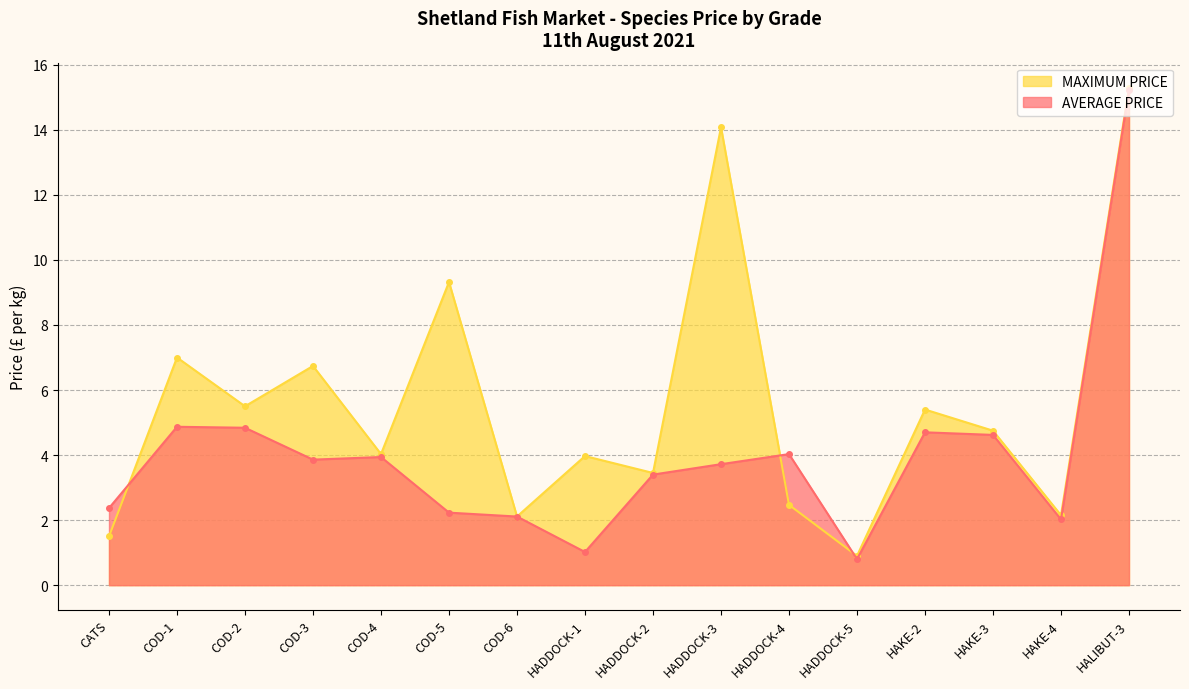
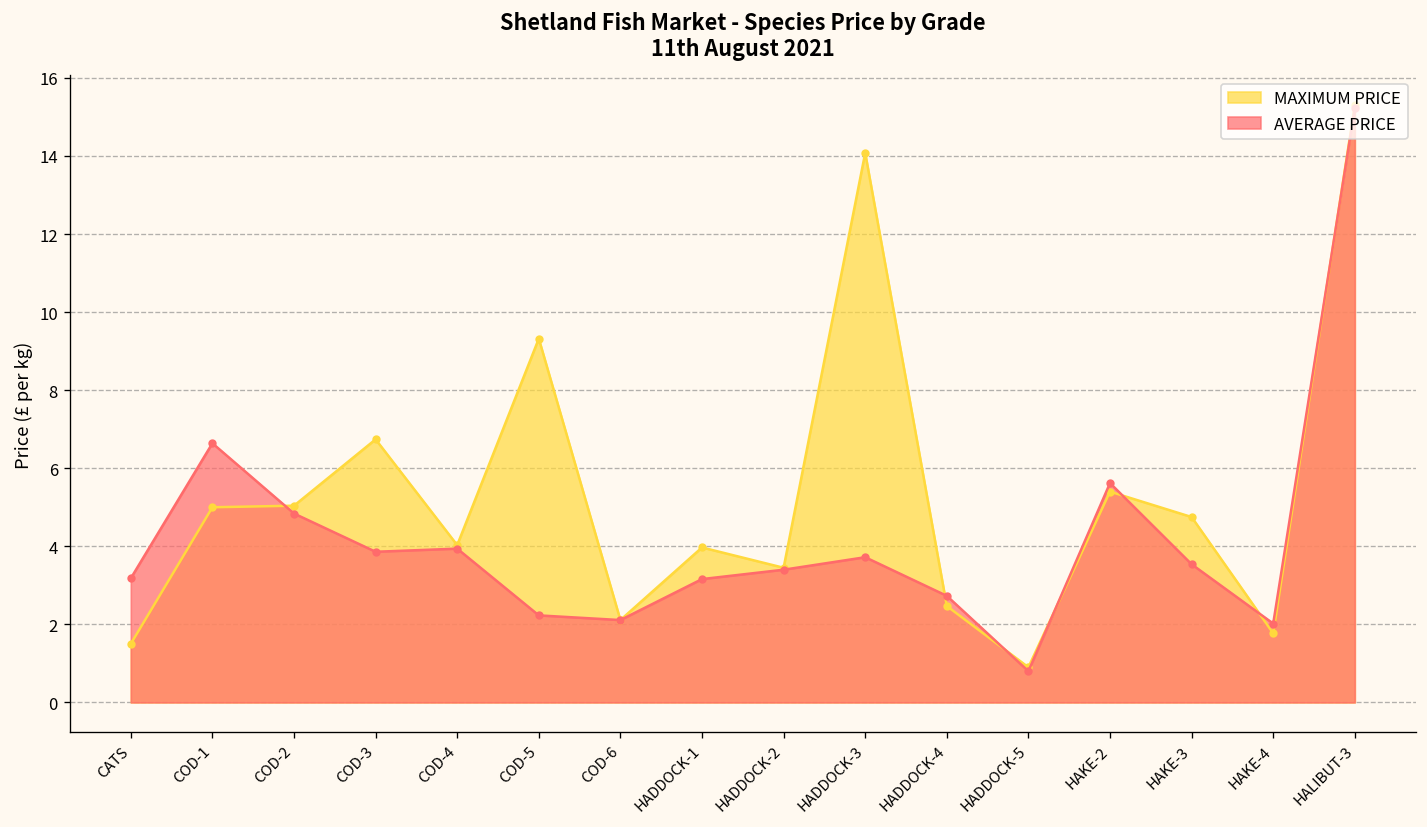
AVERAGE PRICE, CATS: 2.4 -> 3.2
MAXIMUM PRICE, COD-1: 7 -> 5
AVERAGE PRICE, COD-1: 4.9 -> 6.6
MAXIMUM PRICE, COD-2: 5.5 -> 5.0
AVERAGE PRICE, HADDOCK-1: 1.0 -> 3.2
AVERAGE PRICE, HADDOCK-4: 4.0 -> 2.7
AVERAGE PRICE, HAKE-2: 4.7 -> 5.6
AVERAGE PRICE, HAKE-3: 4.6 -> 3.5
MAXIMUM PRICE, HAKE-4: 2.2 -> 1.8
